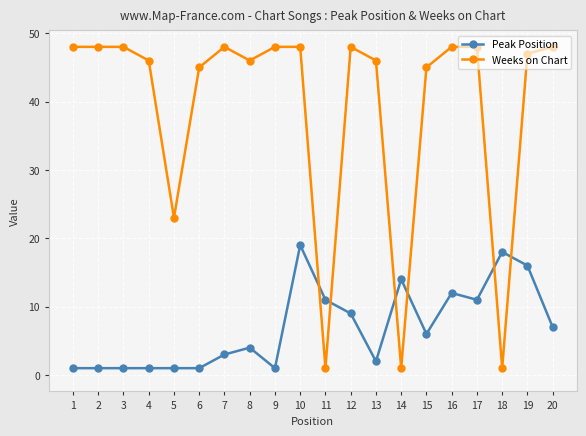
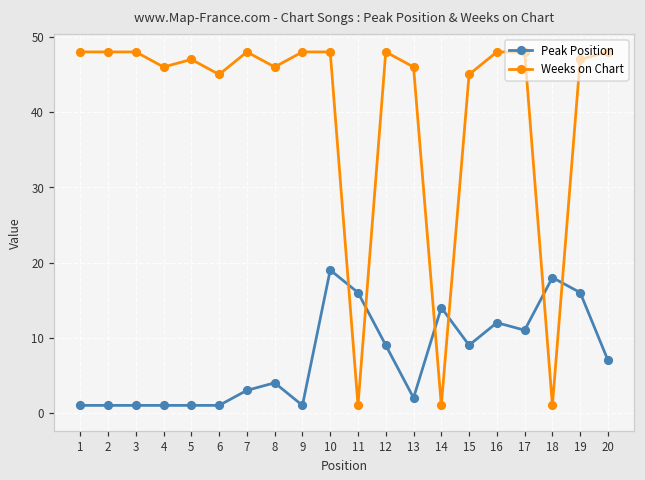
Weeks on Chart, 5: 23 -> 47
Peak Position, 11: 11 -> 16
Peak Position, 15: 6 -> 9
